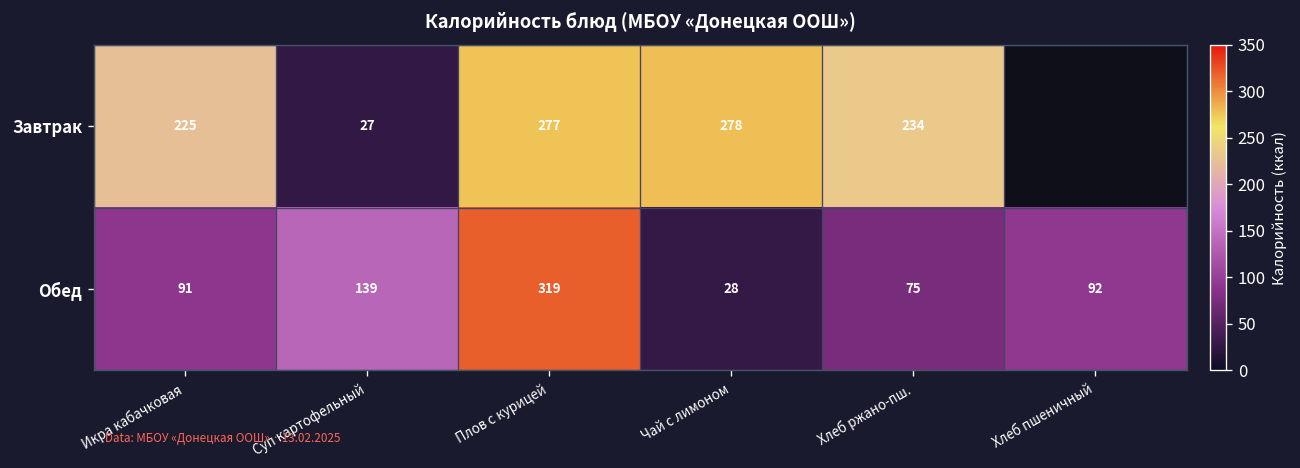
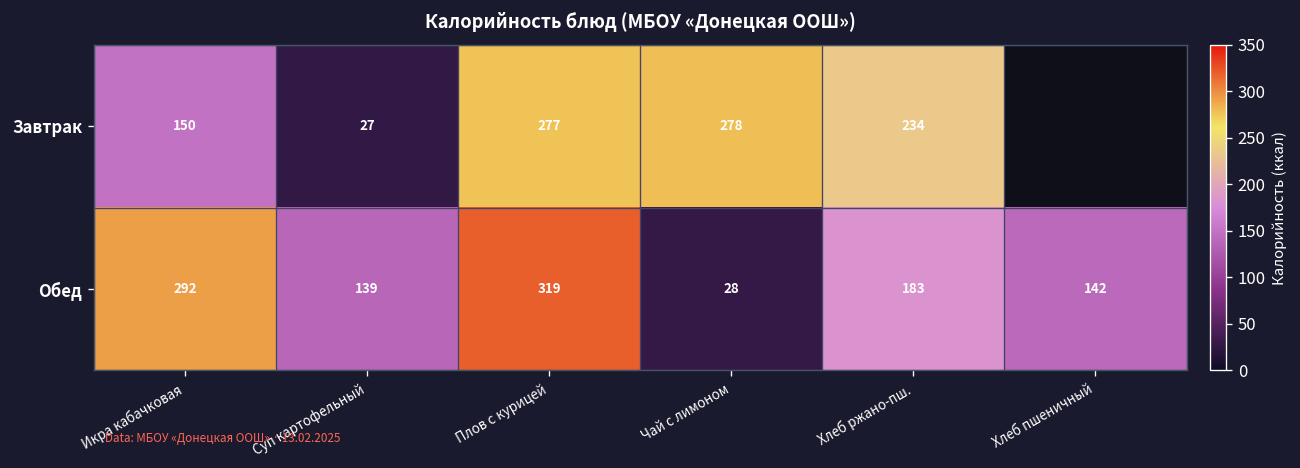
Завтрак, Икра кабачковая: 225 -> 150
Обед, Икра кабачковая: 91 -> 292
Обед, Хлеб ржано-пш.: 75 -> 183
Обед, Хлеб пшеничный: 92 -> 142
